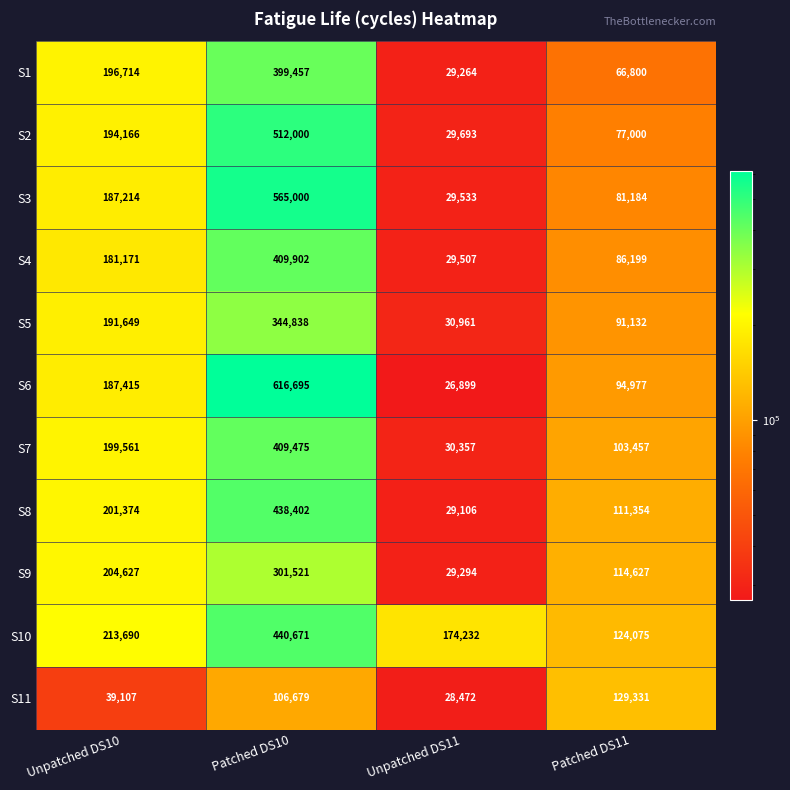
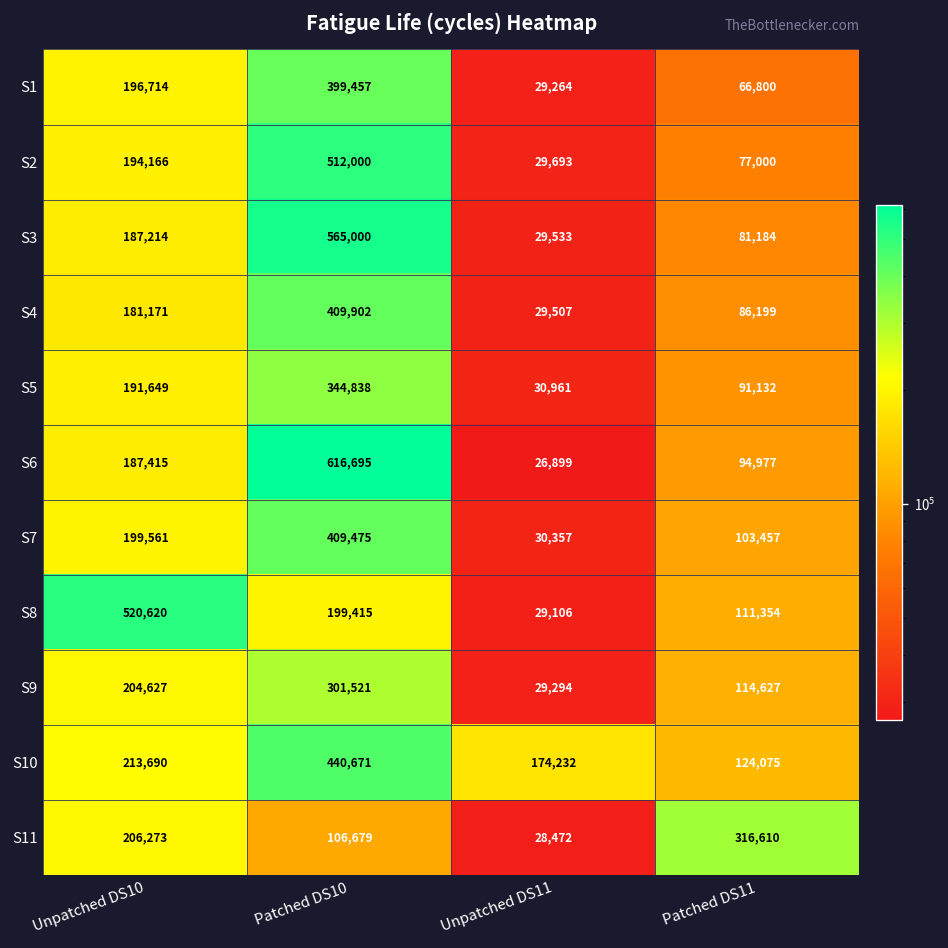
S8, Unpatched DS10: 201,374 -> 520,620
S8, Patched DS10: 438,402 -> 199,415
S11, Unpatched DS10: 39,107 -> 206,273
S11, Patched DS11: 129,331 -> 316,610
